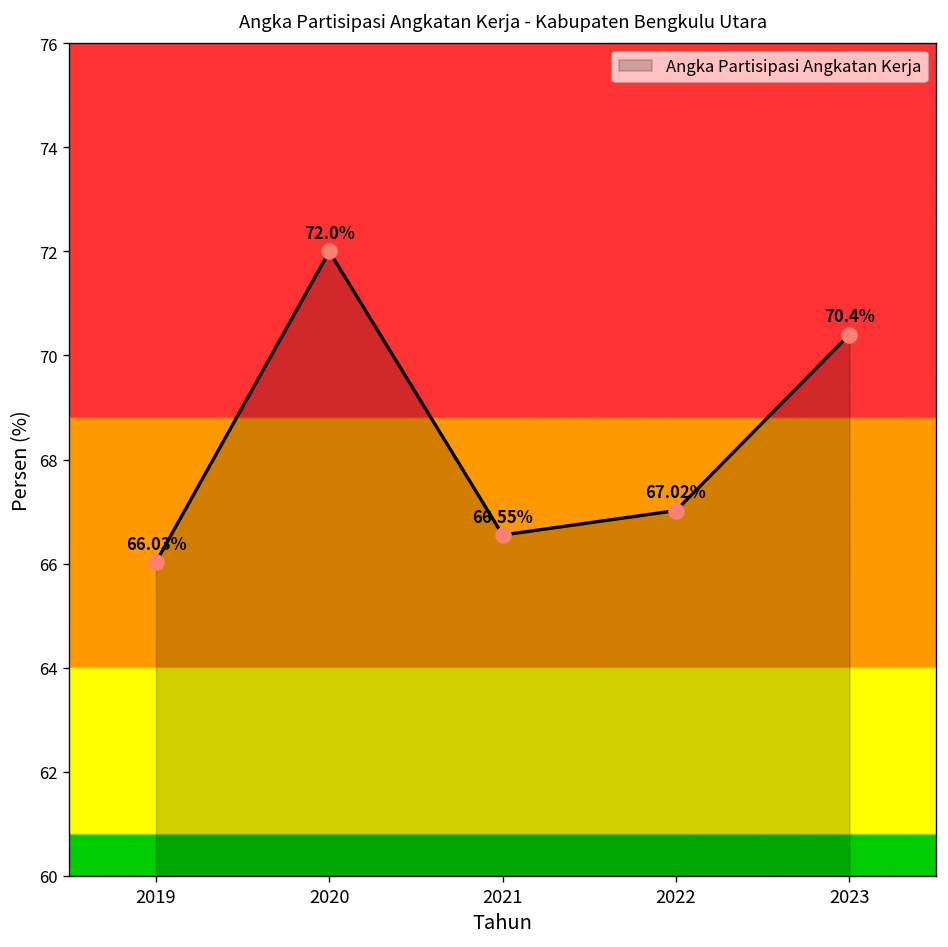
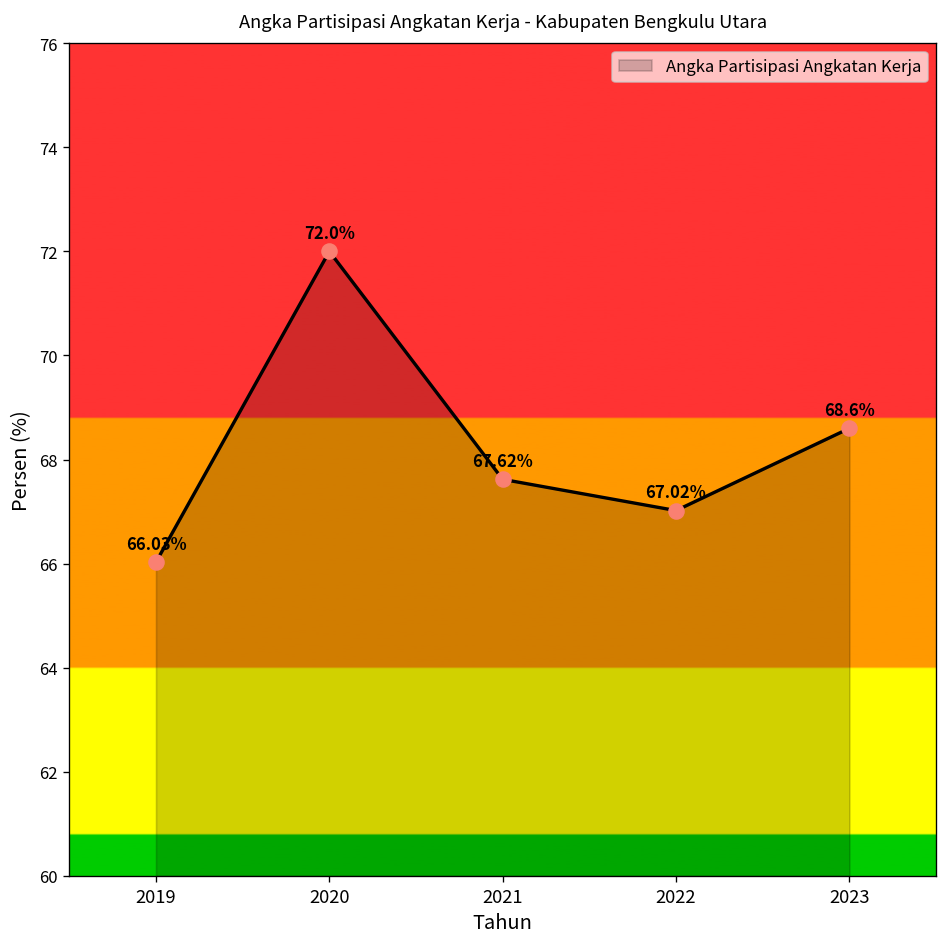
2021: 66.55% -> 67.62%
2023: 70.4% -> 68.6%
